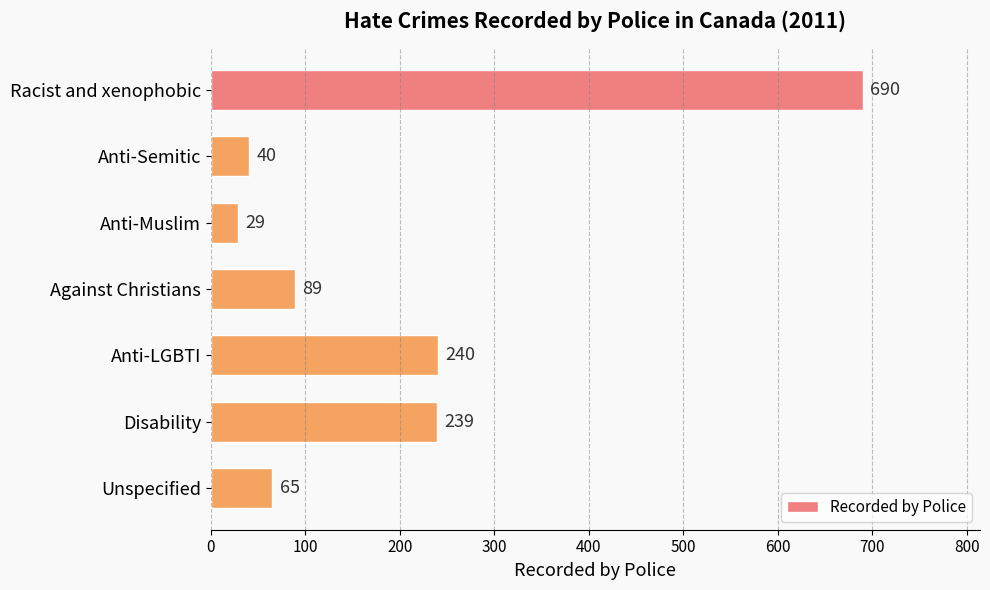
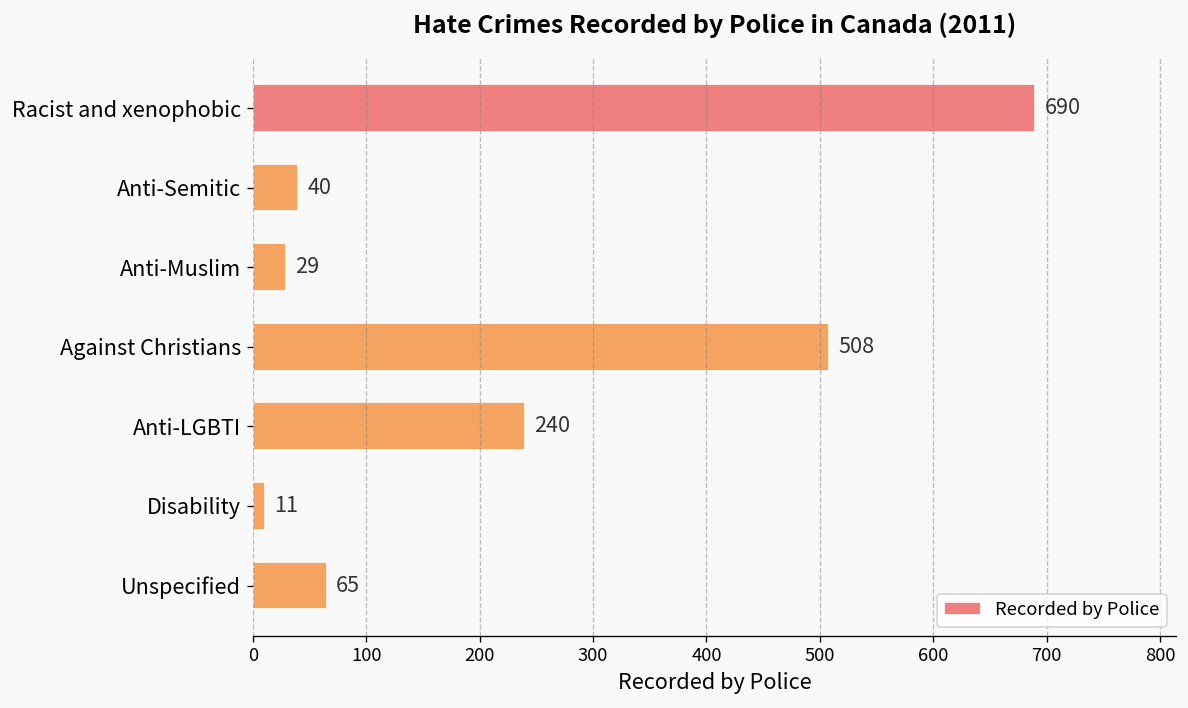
Against Christians: 89 -> 508
Disability: 239 -> 11
